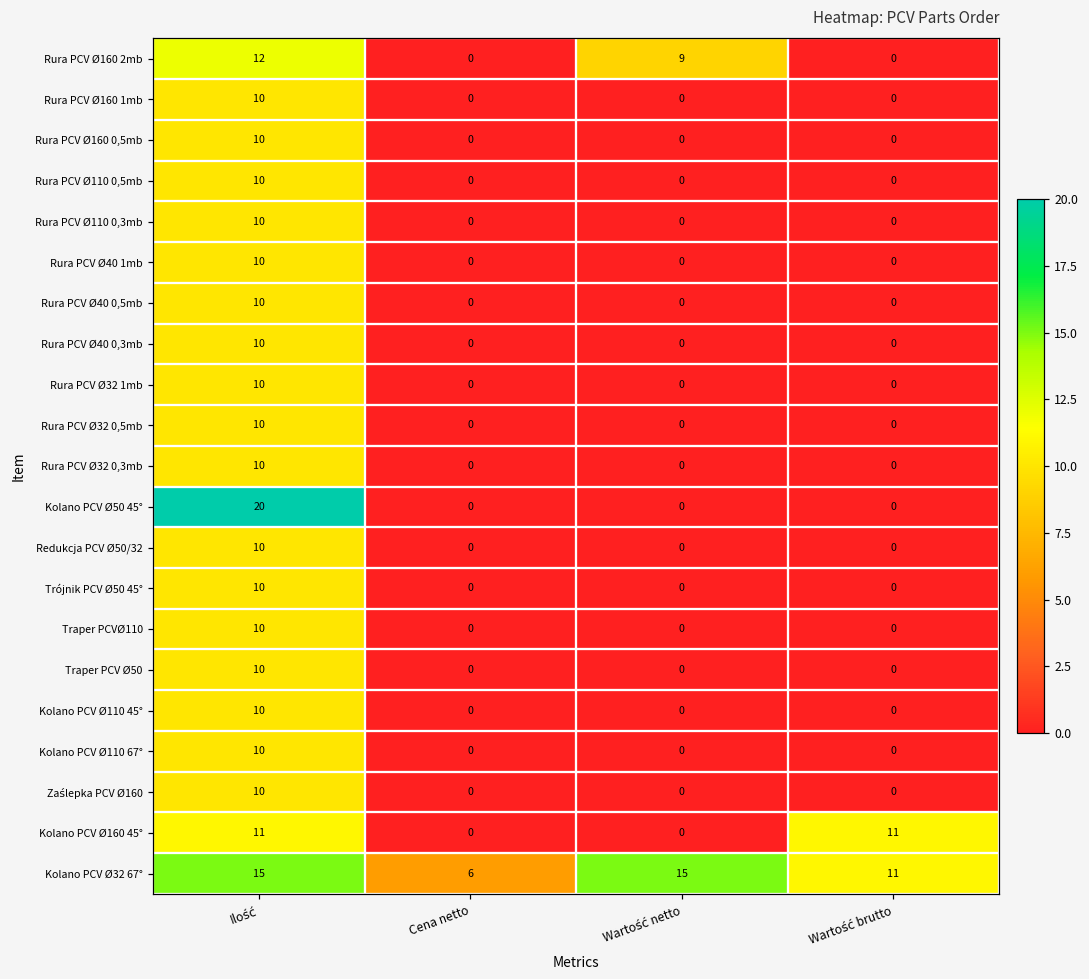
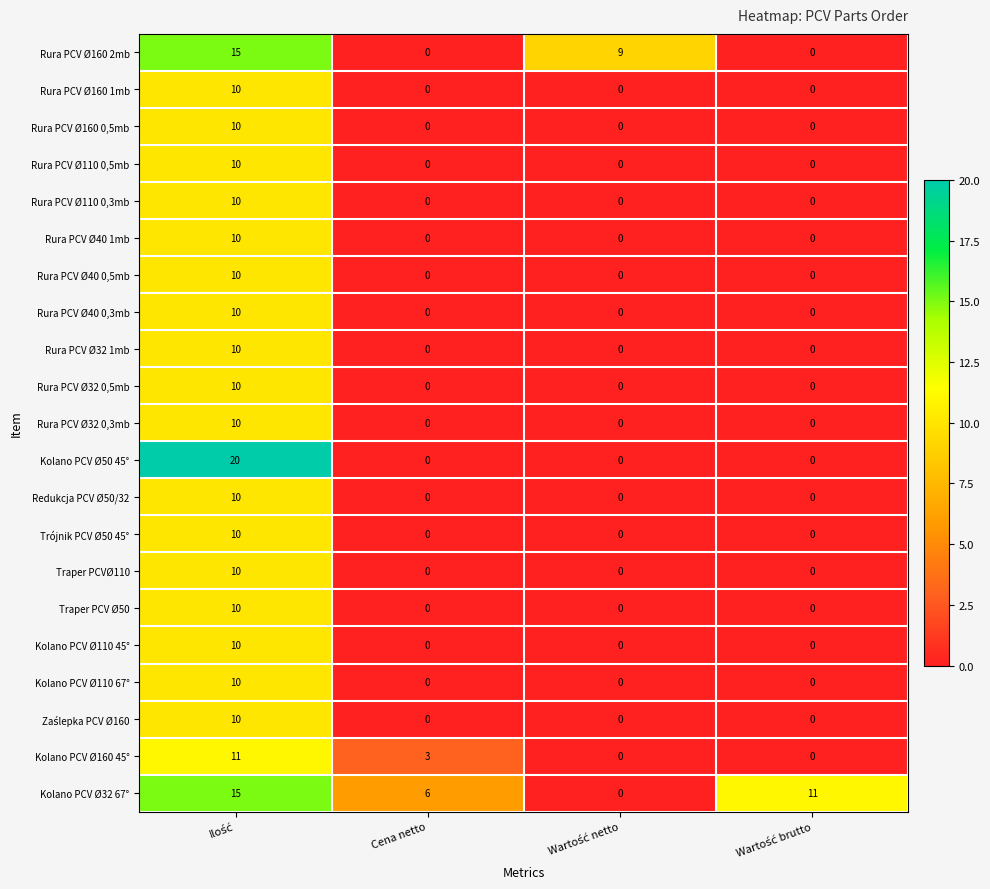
Rura PCV Ø160 2mb, Ilość: 12 -> 15
Kolano PCV Ø160 45°, Cena netto: 0 -> 3
Kolano PCV Ø160 45°, Wartość brutto: 11 -> 0
Kolano PCV Ø32 67°, Wartość netto: 15 -> 0
